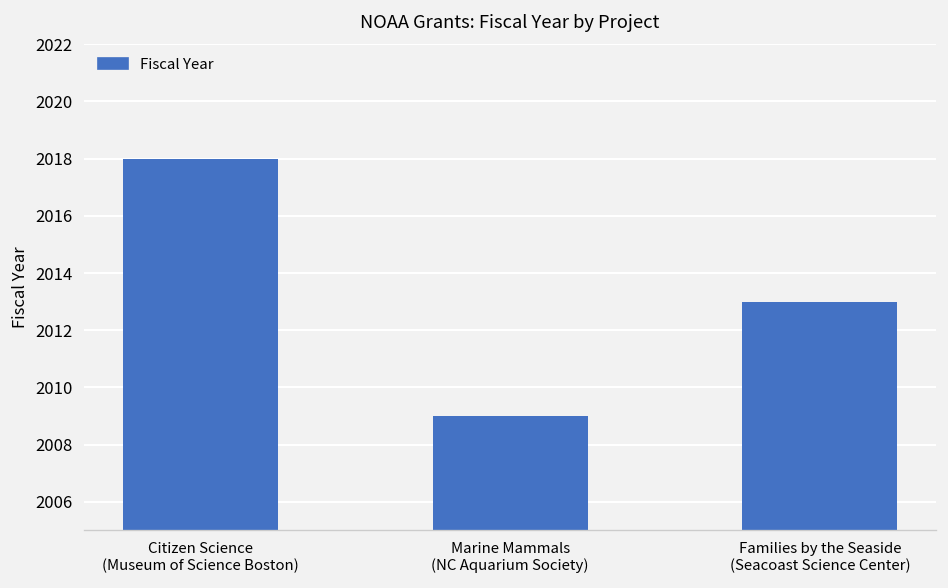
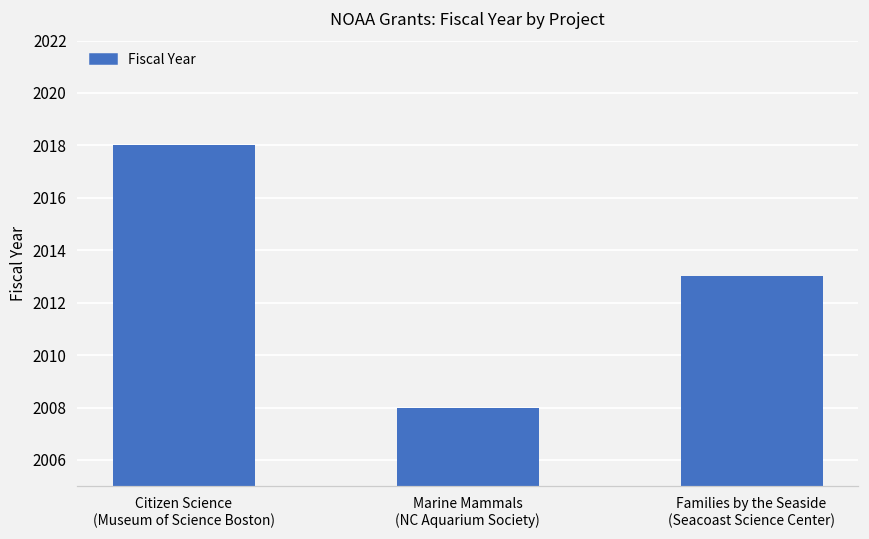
Marine Mammals (NC Aquarium Society): 2009 -> 2008
